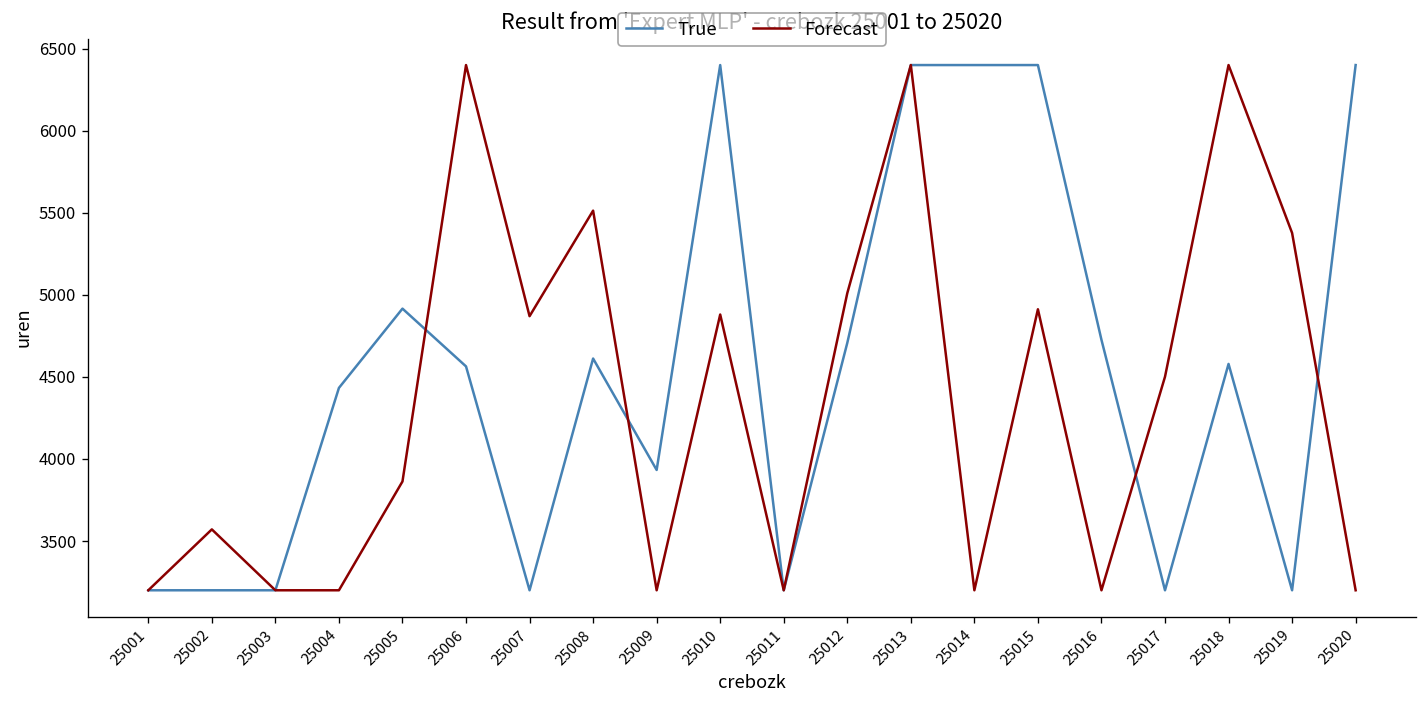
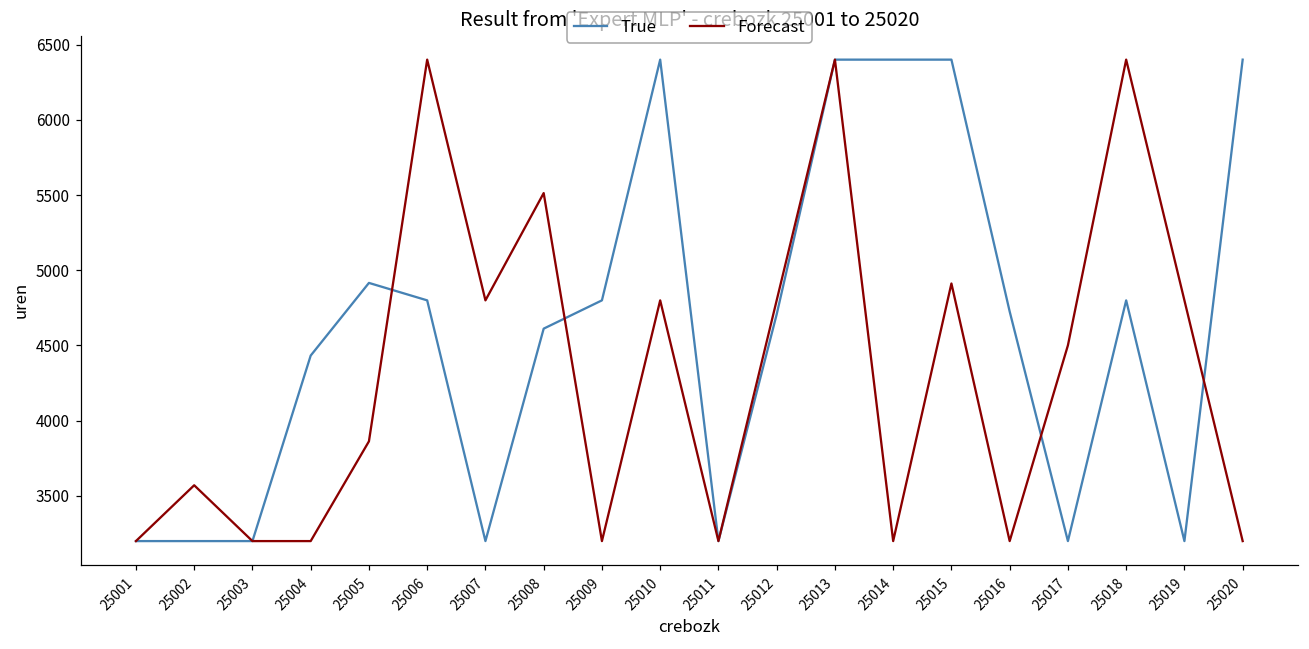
True, 25006: 4560 -> 4800
Forecast, 25007: 4870 -> 4800
True, 25009: 3930 -> 4800
Forecast, 25010: 4880 -> 4800
Forecast, 25012: 5010 -> 4800
True, 25018: 4580 -> 4800
Forecast, 25019: 5380 -> 4800
